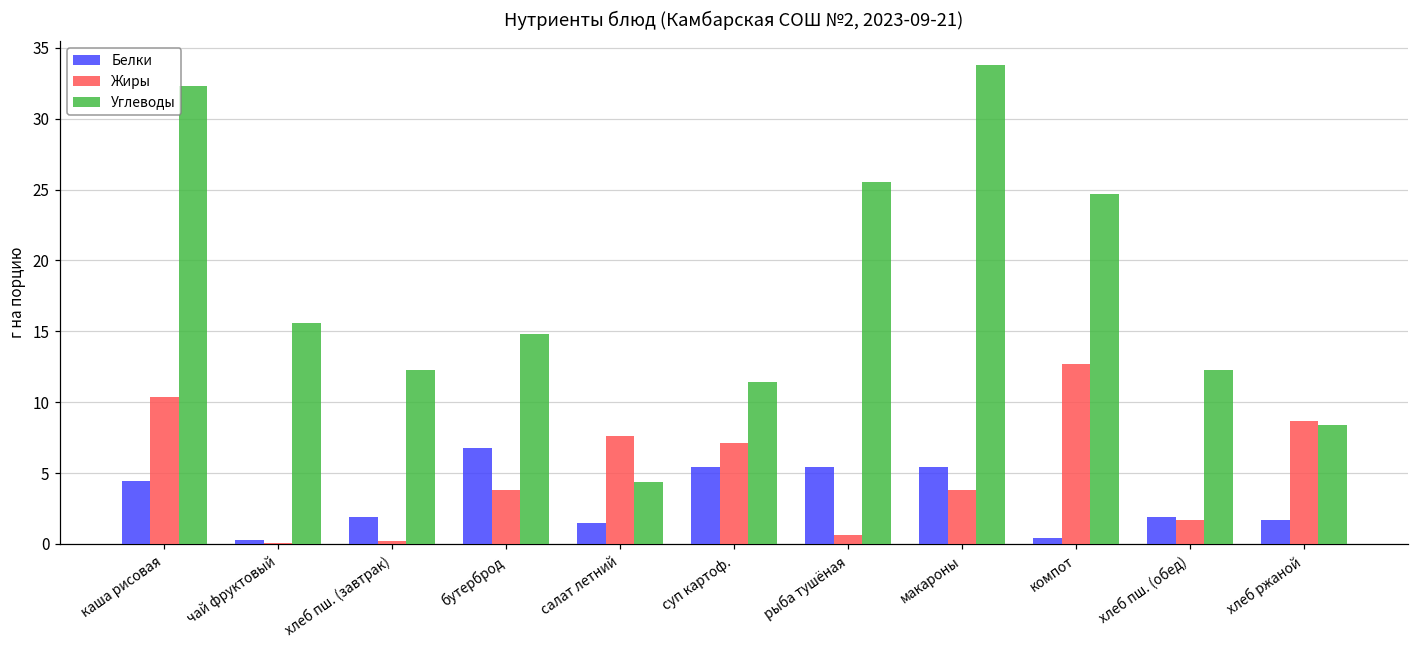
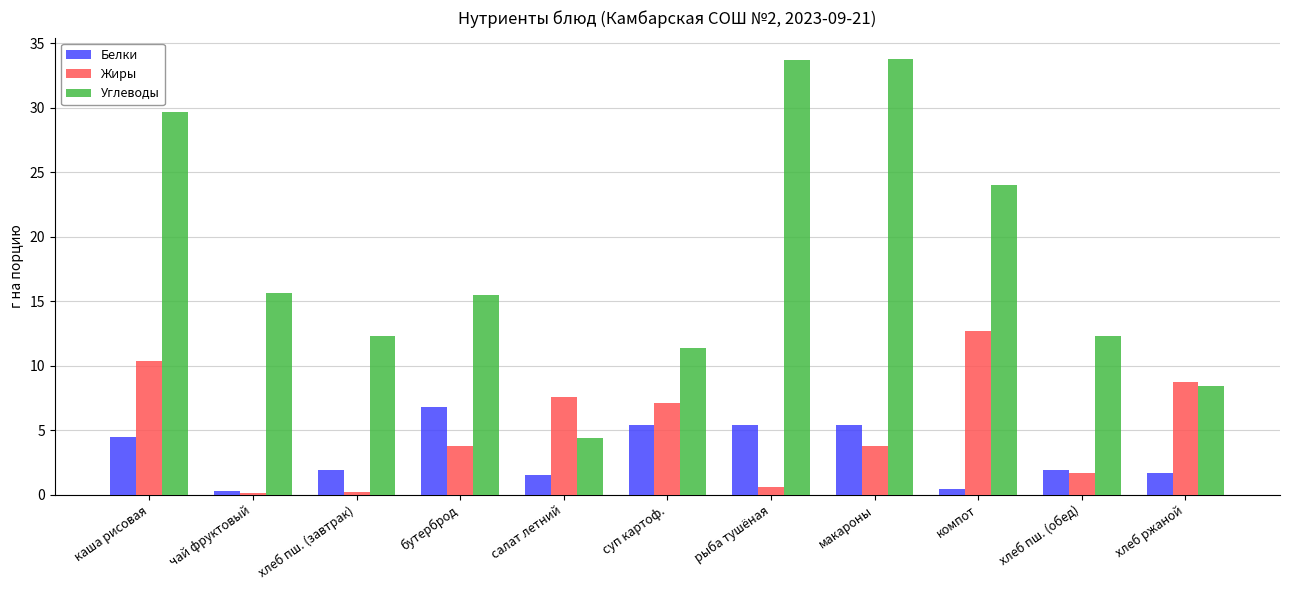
Углеводы, каша рисовая: 32.3 -> 29.7
Углеводы, бутерброд: 14.8 -> 15.5
Углеводы, рыба тушёная: 25.5 -> 33.7
Углеводы, компот: 24.7 -> 24.0
